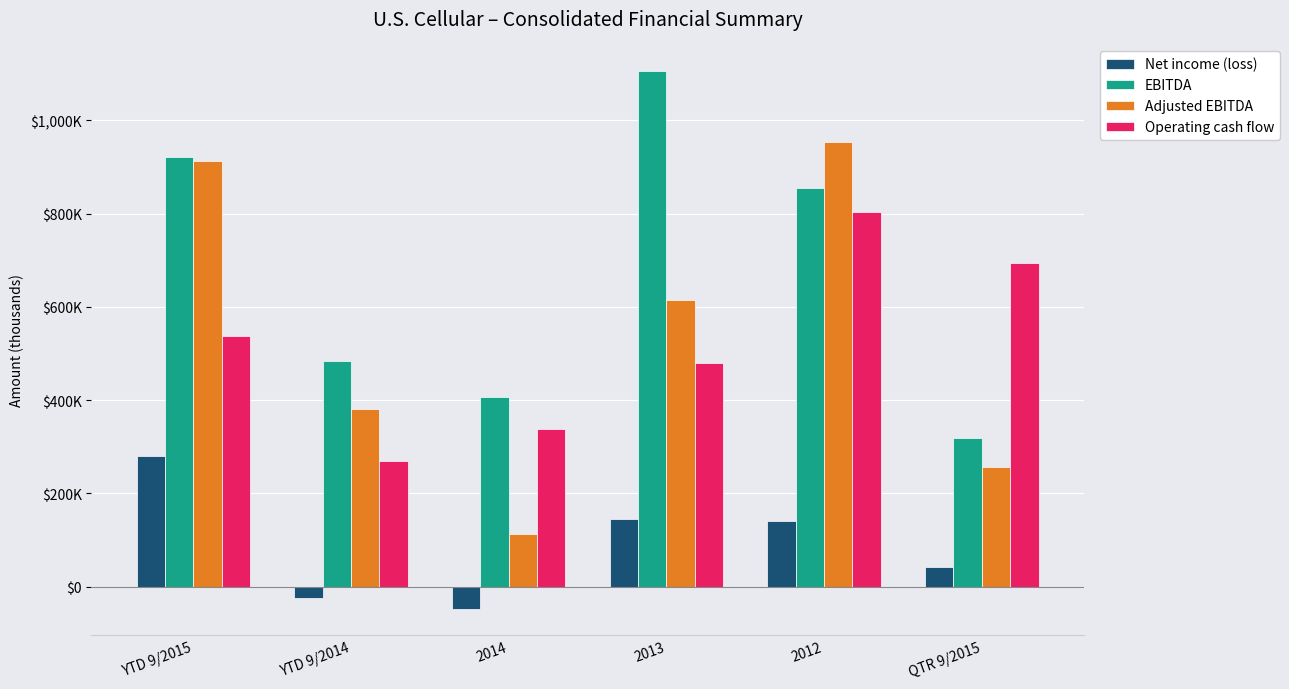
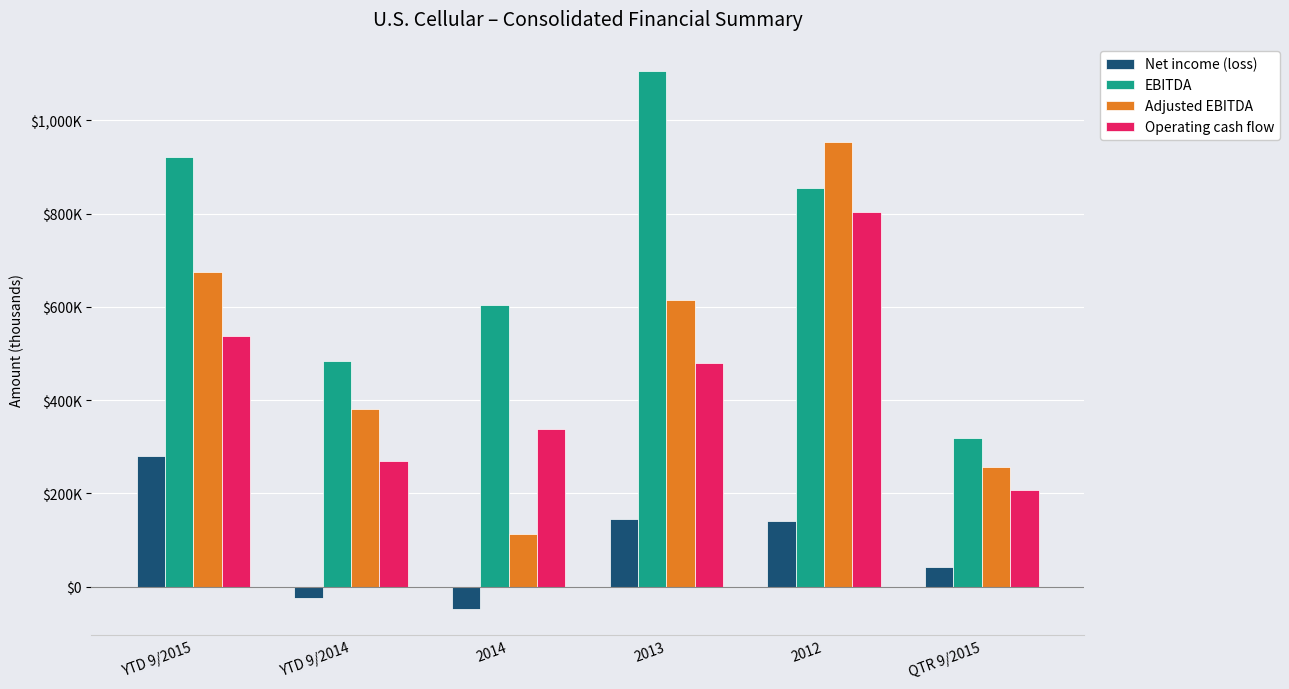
Adjusted EBITDA, YTD 9/2015: $910,000 -> $670,000
EBITDA, 2014: $410,000 -> $600,000
Operating cash flow, QTR 9/2015: $690,000 -> $210,000
